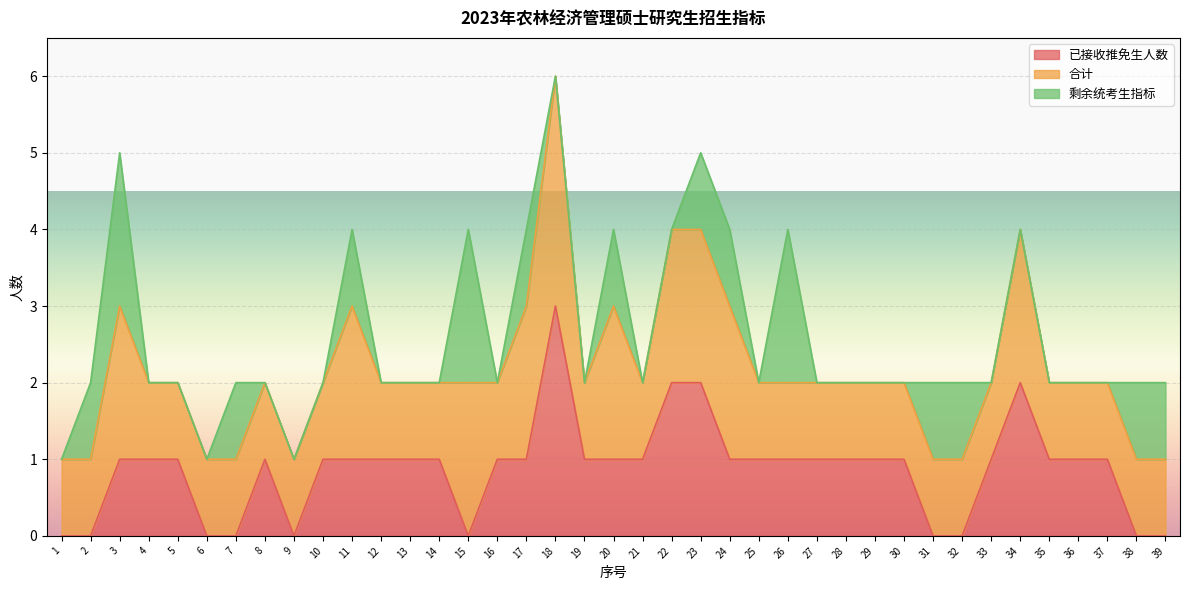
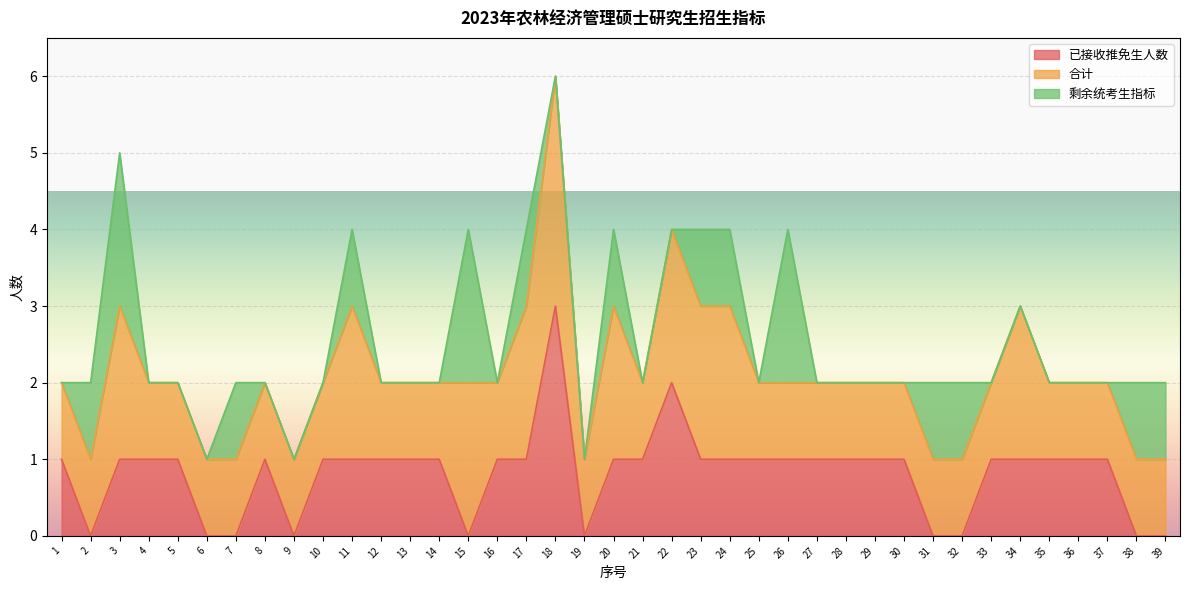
已接收推免生人数, 1: 0 -> 1
已接收推免生人数, 19: 1 -> 0
已接收推免生人数, 23: 2 -> 1
已接收推免生人数, 34: 2 -> 1
